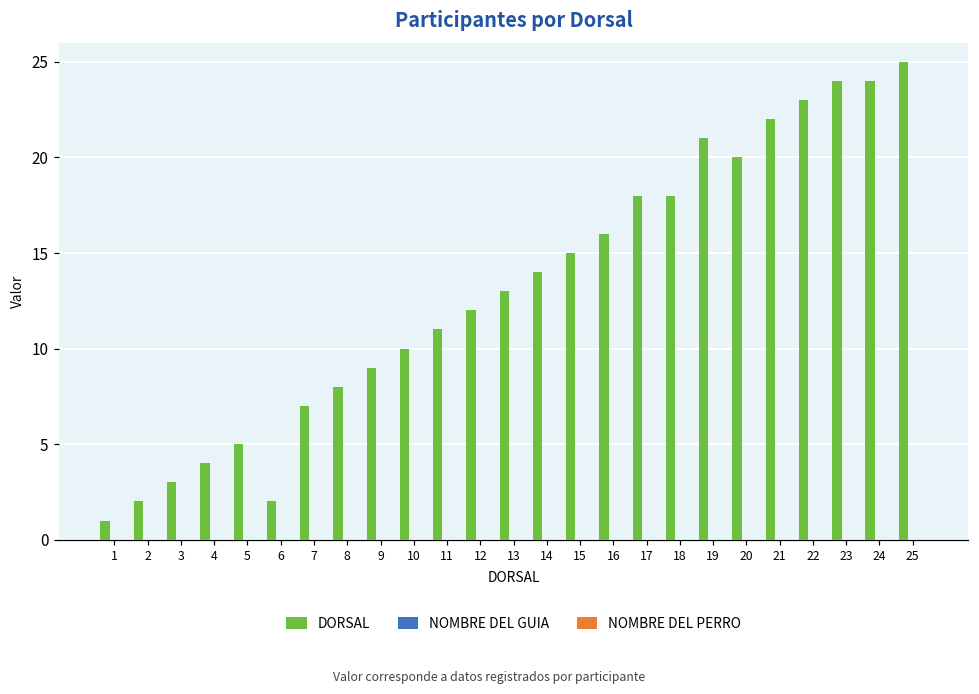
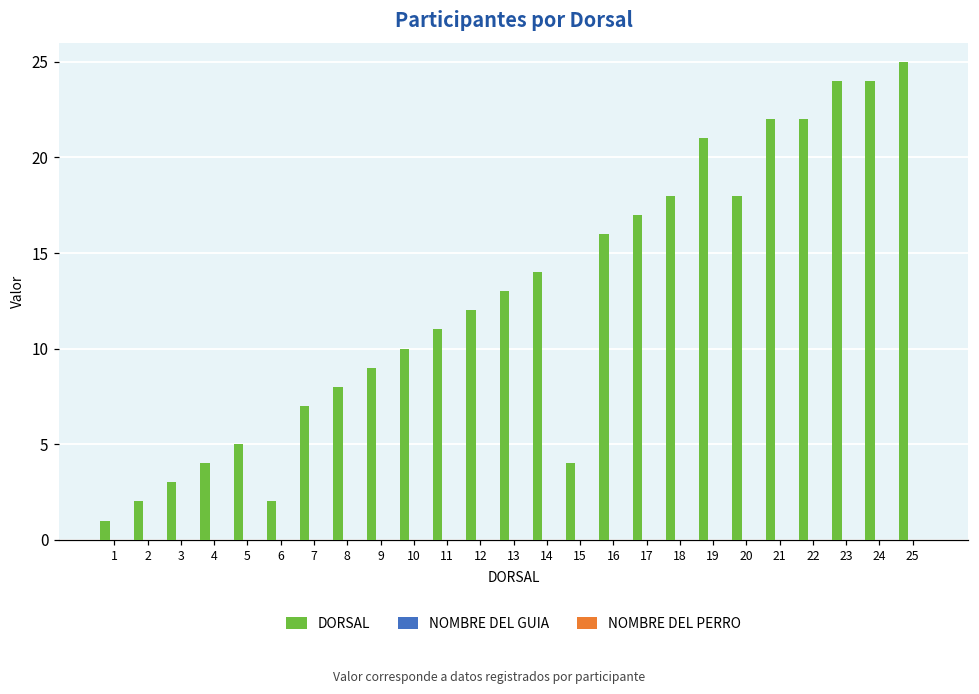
DORSAL, 15: 15 -> 4
DORSAL, 17: 18 -> 17
DORSAL, 20: 20 -> 18
DORSAL, 22: 23 -> 22
